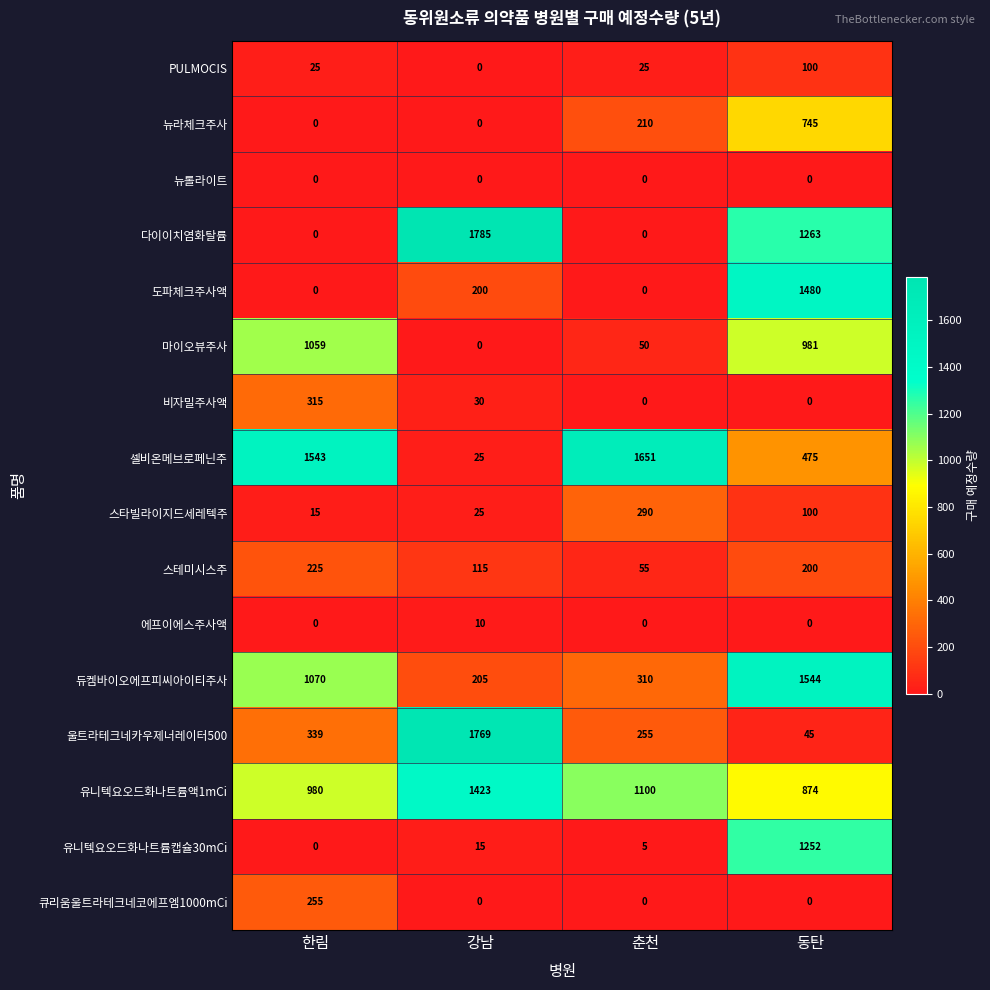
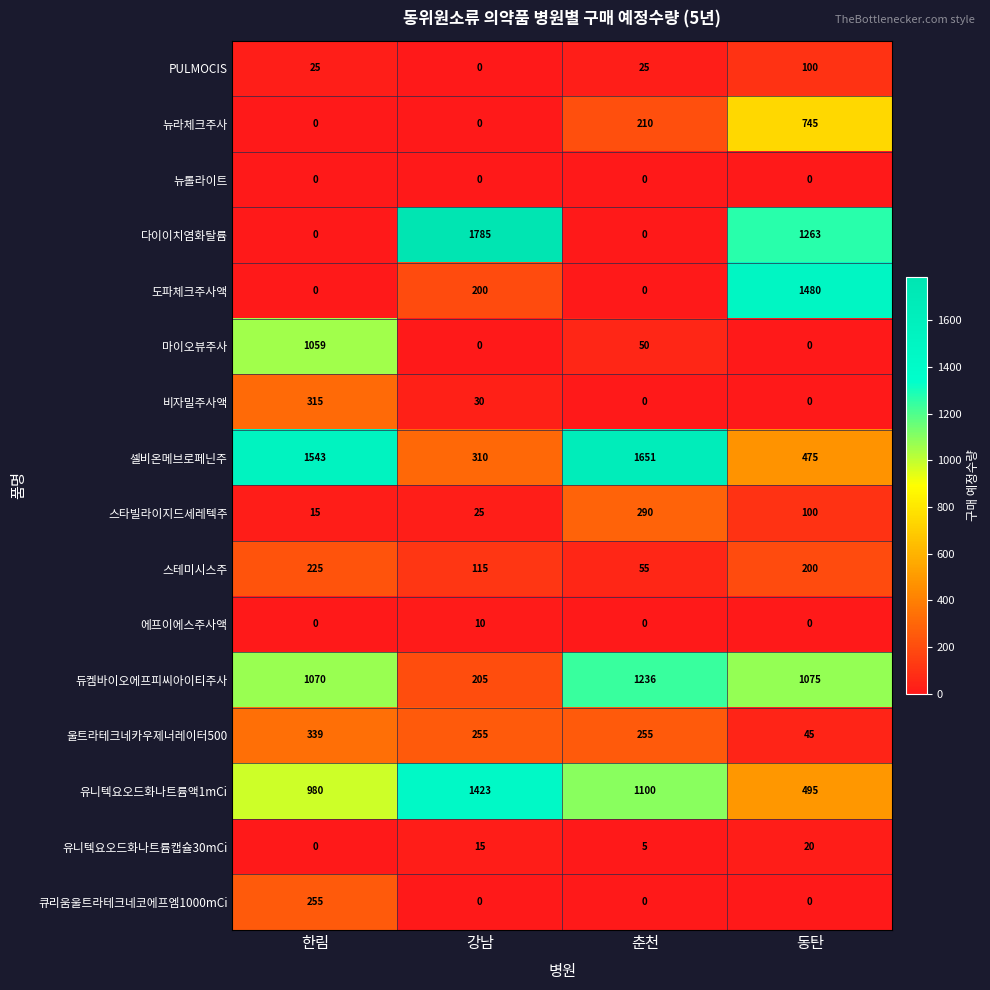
마이오뷰주사, 동탄: 981 -> 0
셀비온메브로페닌주, 강남: 25 -> 310
듀켐바이오에프피씨아이티주사, 춘천: 310 -> 1236
듀켐바이오에프피씨아이티주사, 동탄: 1544 -> 1075
울트라테크네카우제너레이터500, 강남: 1769 -> 255
유니텍요오드화나트륨액1mCi, 동탄: 874 -> 495
유니텍요오드화나트륨캡슐30mCi, 동탄: 1252 -> 20
